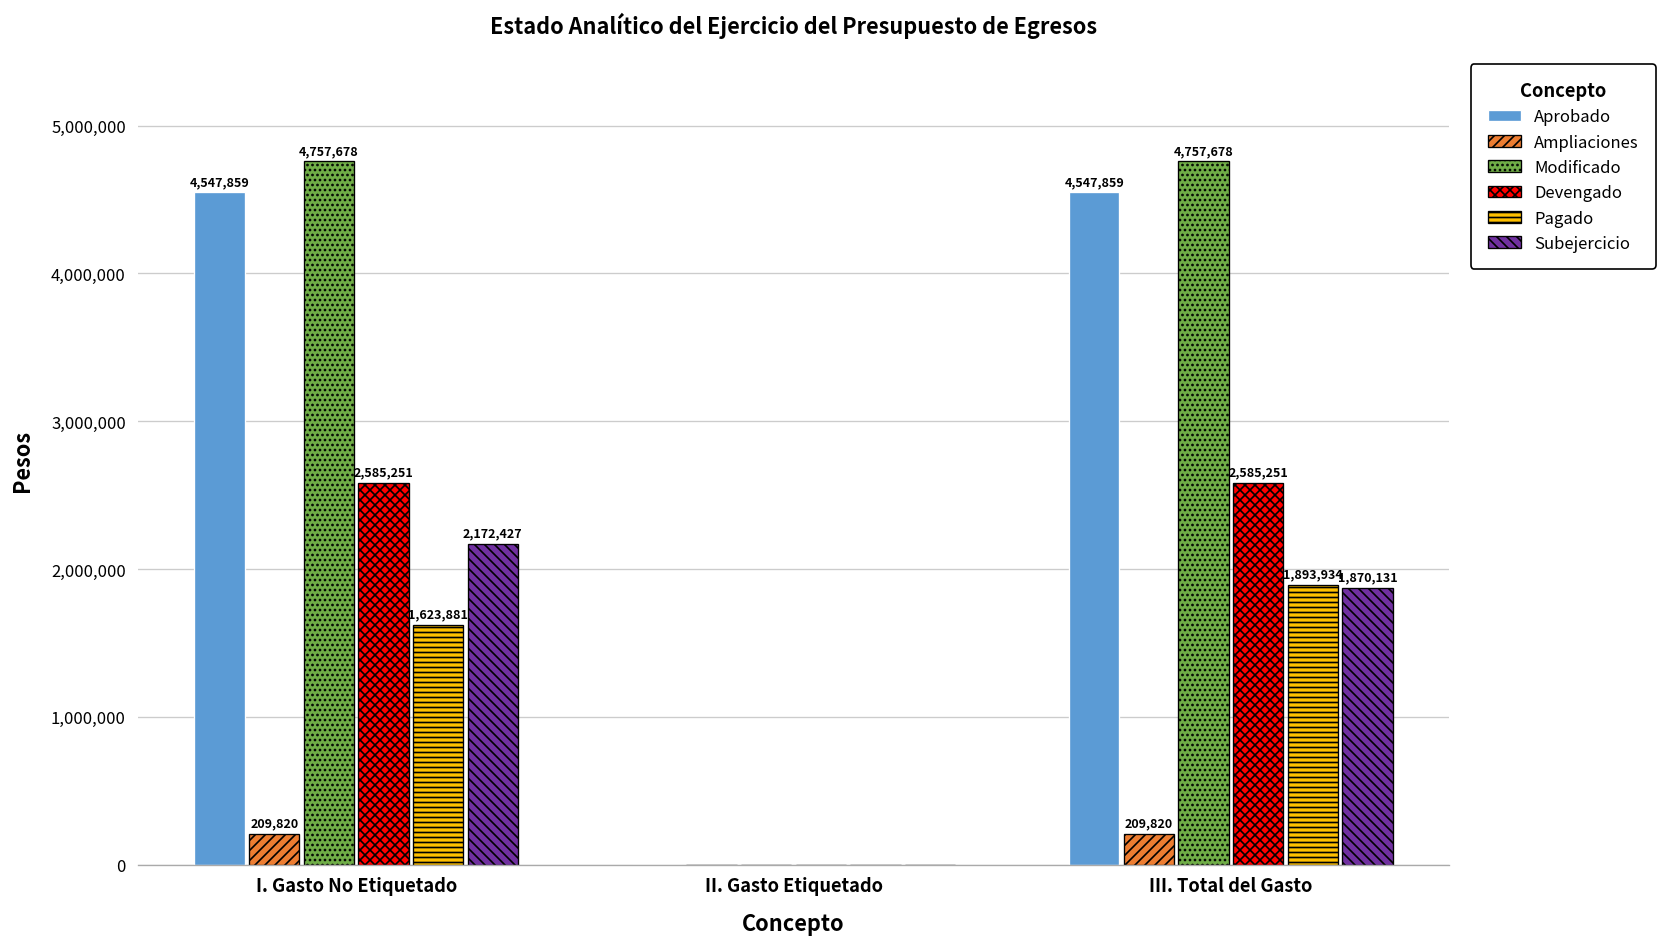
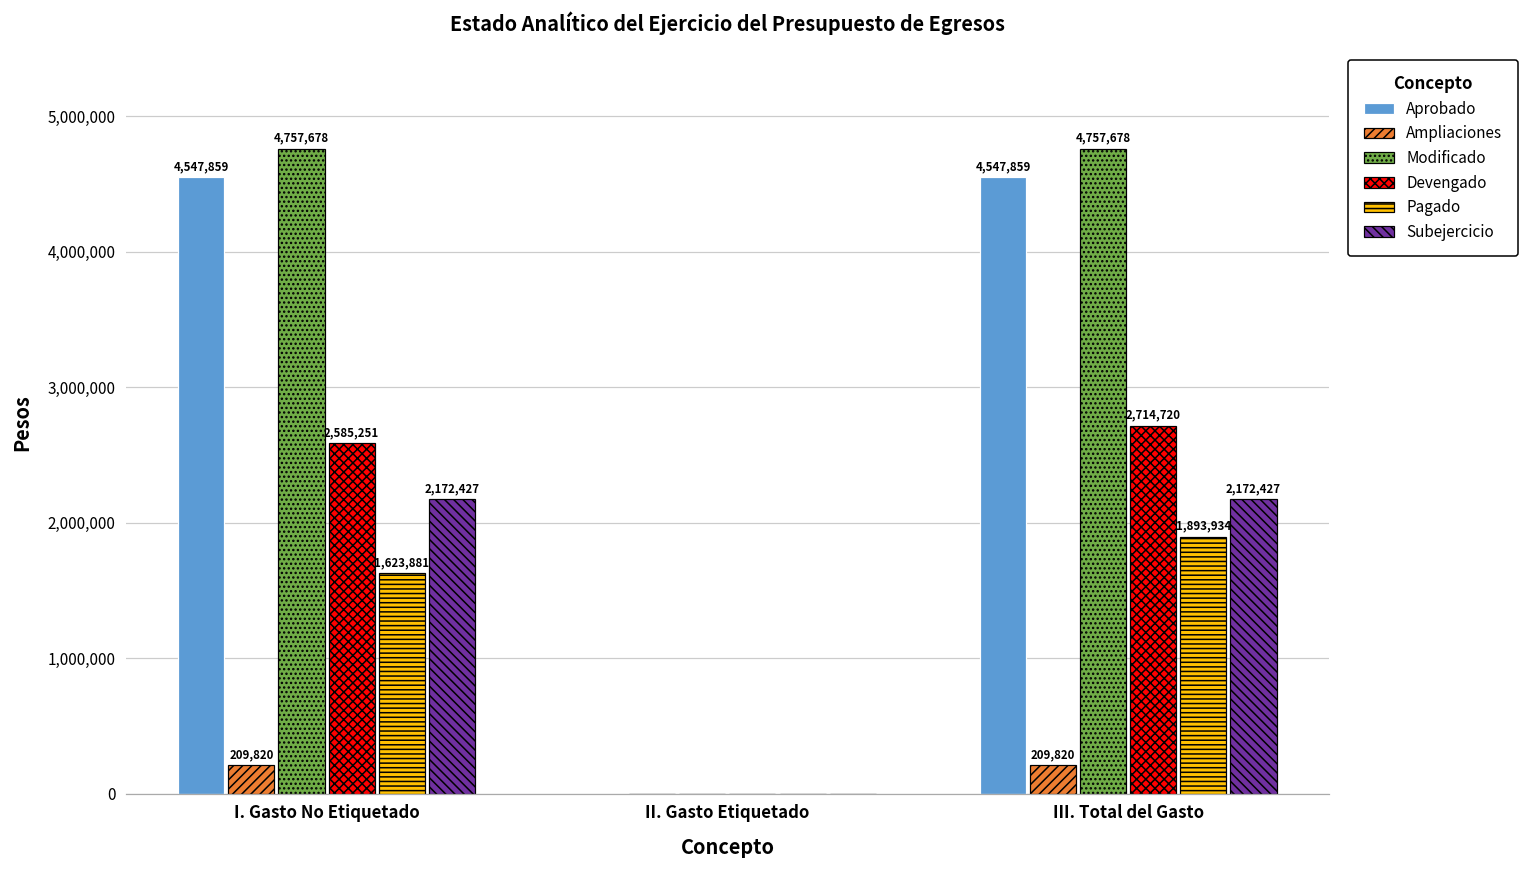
Devengado, III. Total del Gasto: 2,585,251 -> 2,714,720
Subejercicio, III. Total del Gasto: 1,870,131 -> 2,172,427
